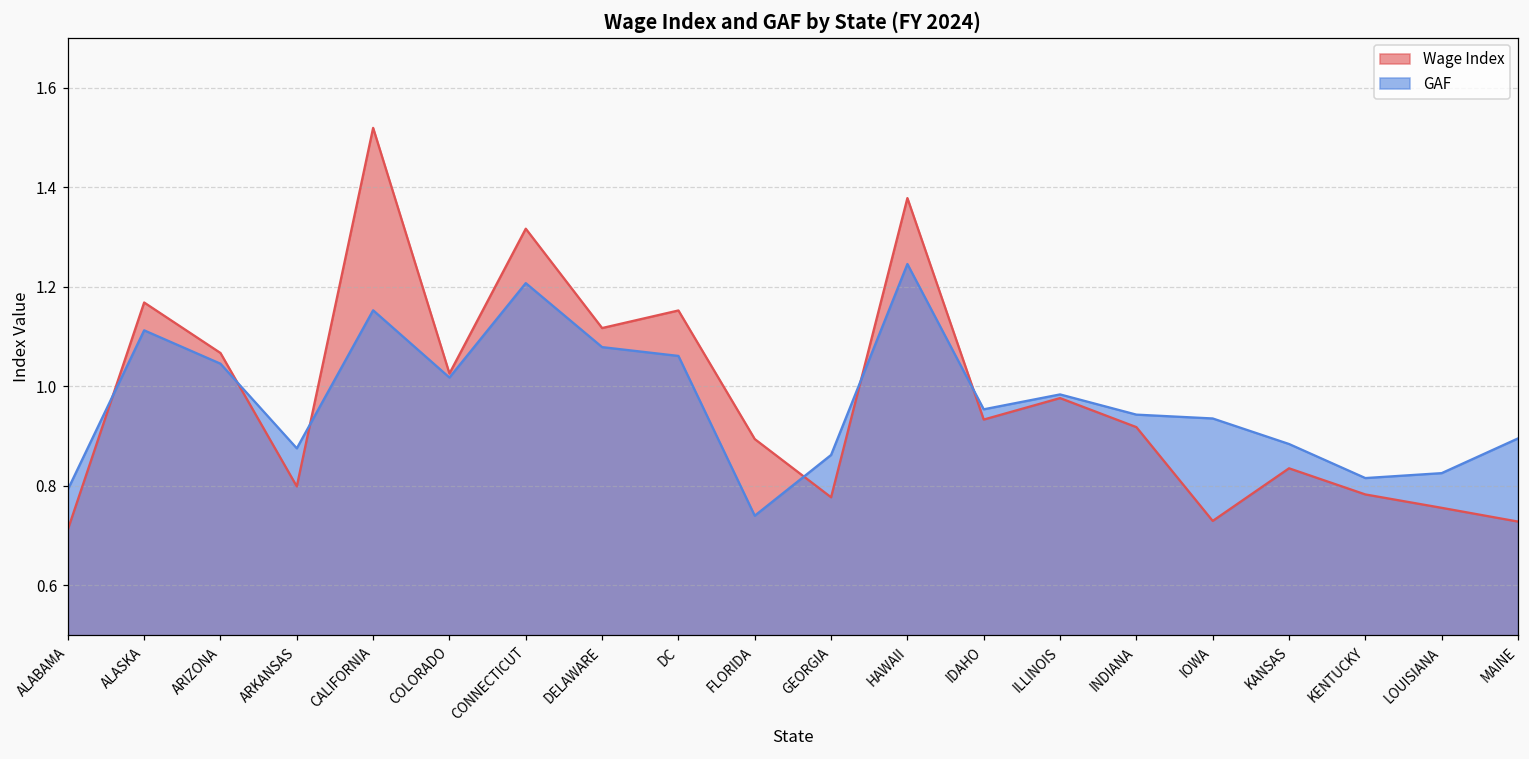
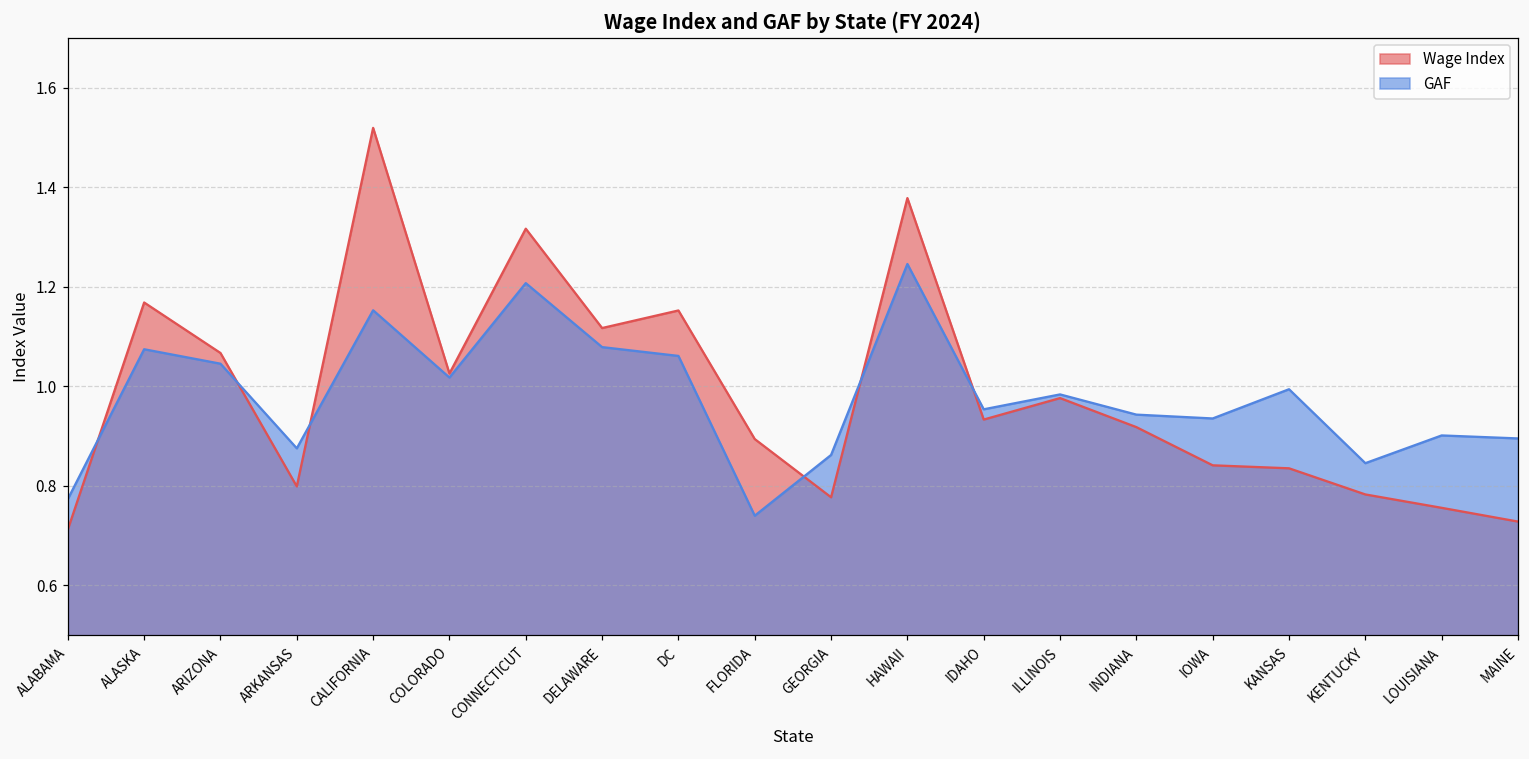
GAF, ALABAMA: 0.79 -> 0.77
GAF, ALASKA: 1.11 -> 1.07
Wage Index, IOWA: 0.73 -> 0.84
GAF, KANSAS: 0.88 -> 0.99
GAF, KENTUCKY: 0.82 -> 0.85
GAF, LOUISIANA: 0.83 -> 0.90
